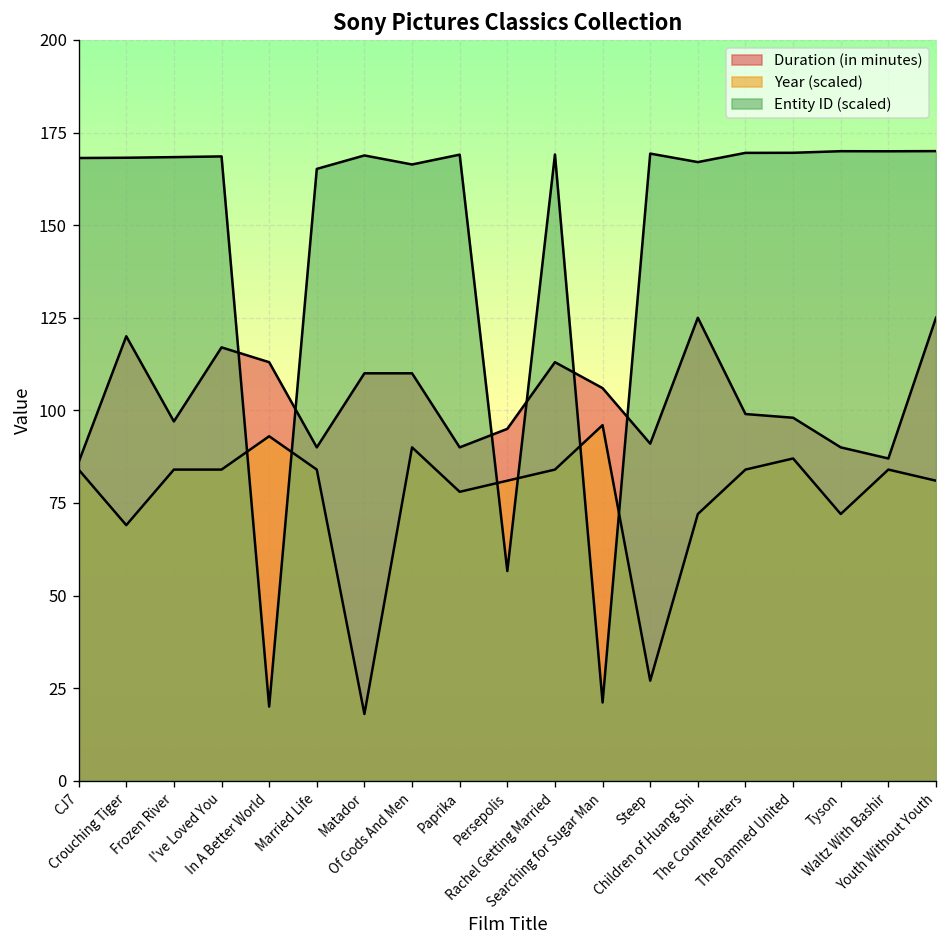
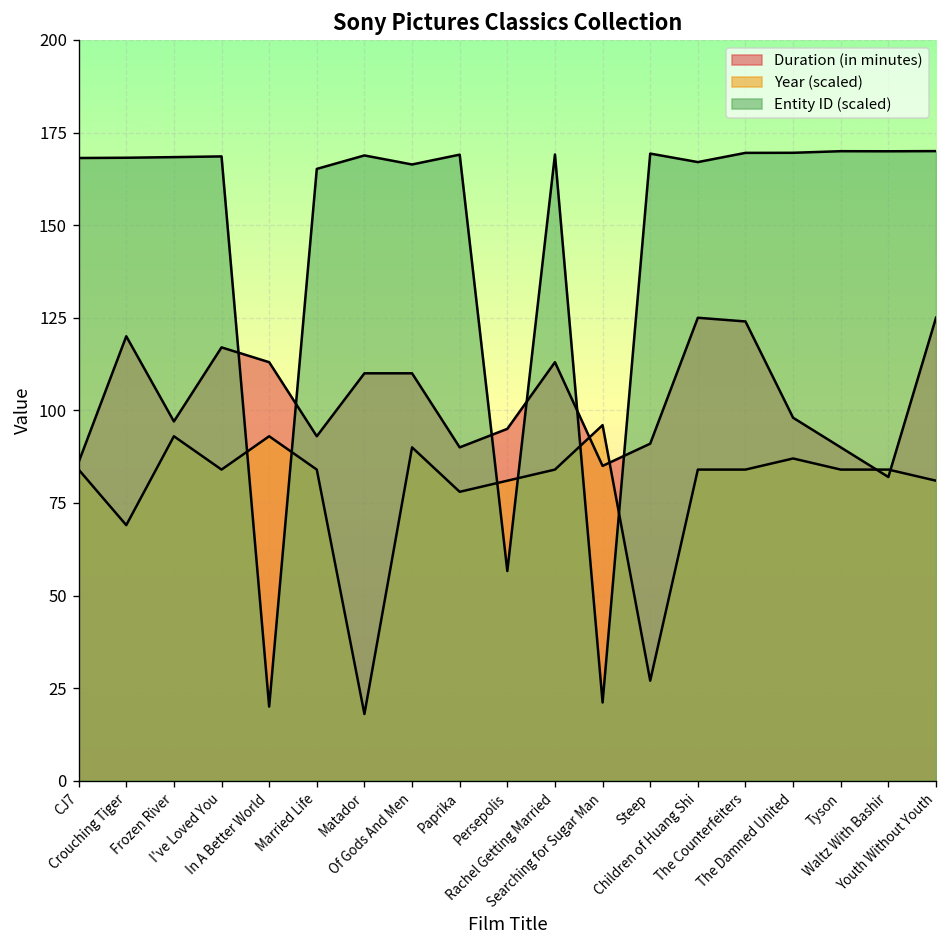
Year (scaled), Frozen River: 84 -> 93
Duration (in minutes), Married Life: 90 -> 93
Duration (in minutes), Searching for Sugar Man: 106 -> 85
Year (scaled), Children of Huang Shi: 72 -> 84
Duration (in minutes), The Counterfeiters: 99 -> 124
Year (scaled), Tyson: 72 -> 84
Duration (in minutes), Waltz With Bashir: 87 -> 82
